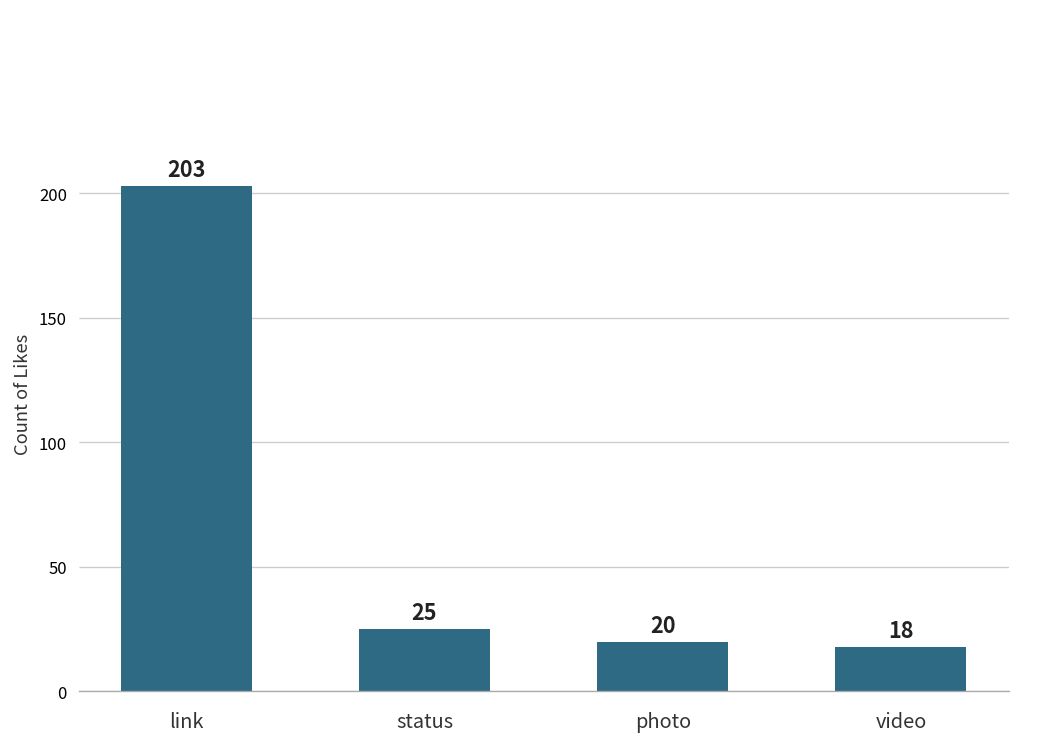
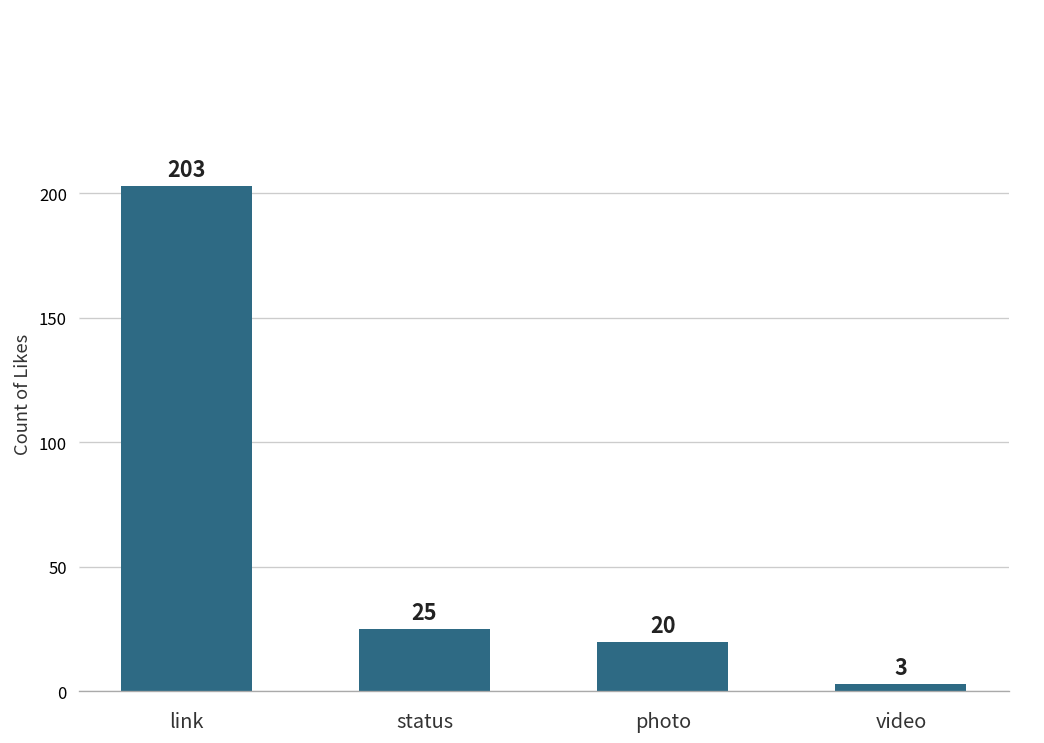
video: 18 -> 3
